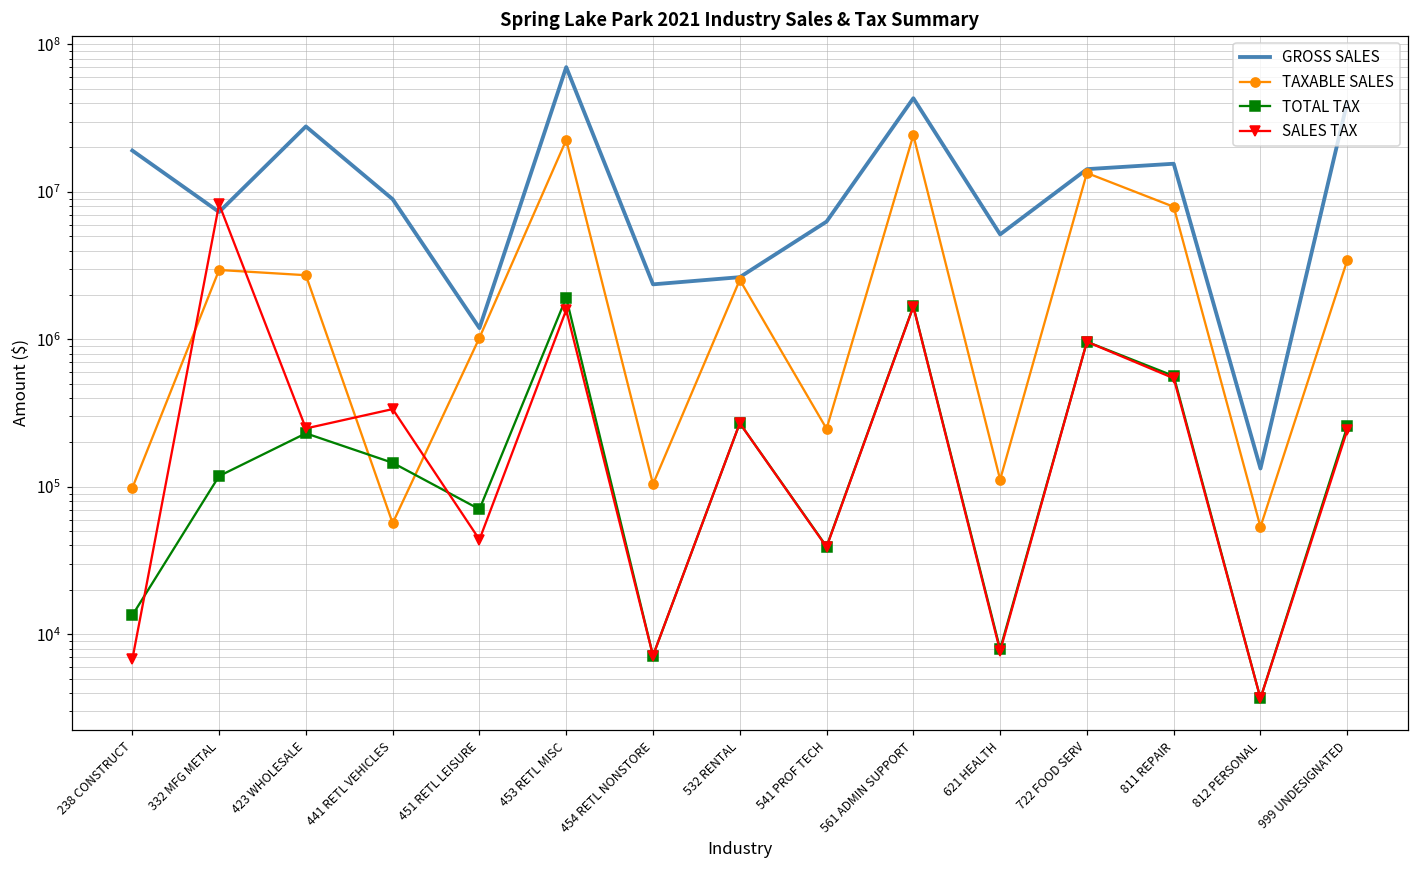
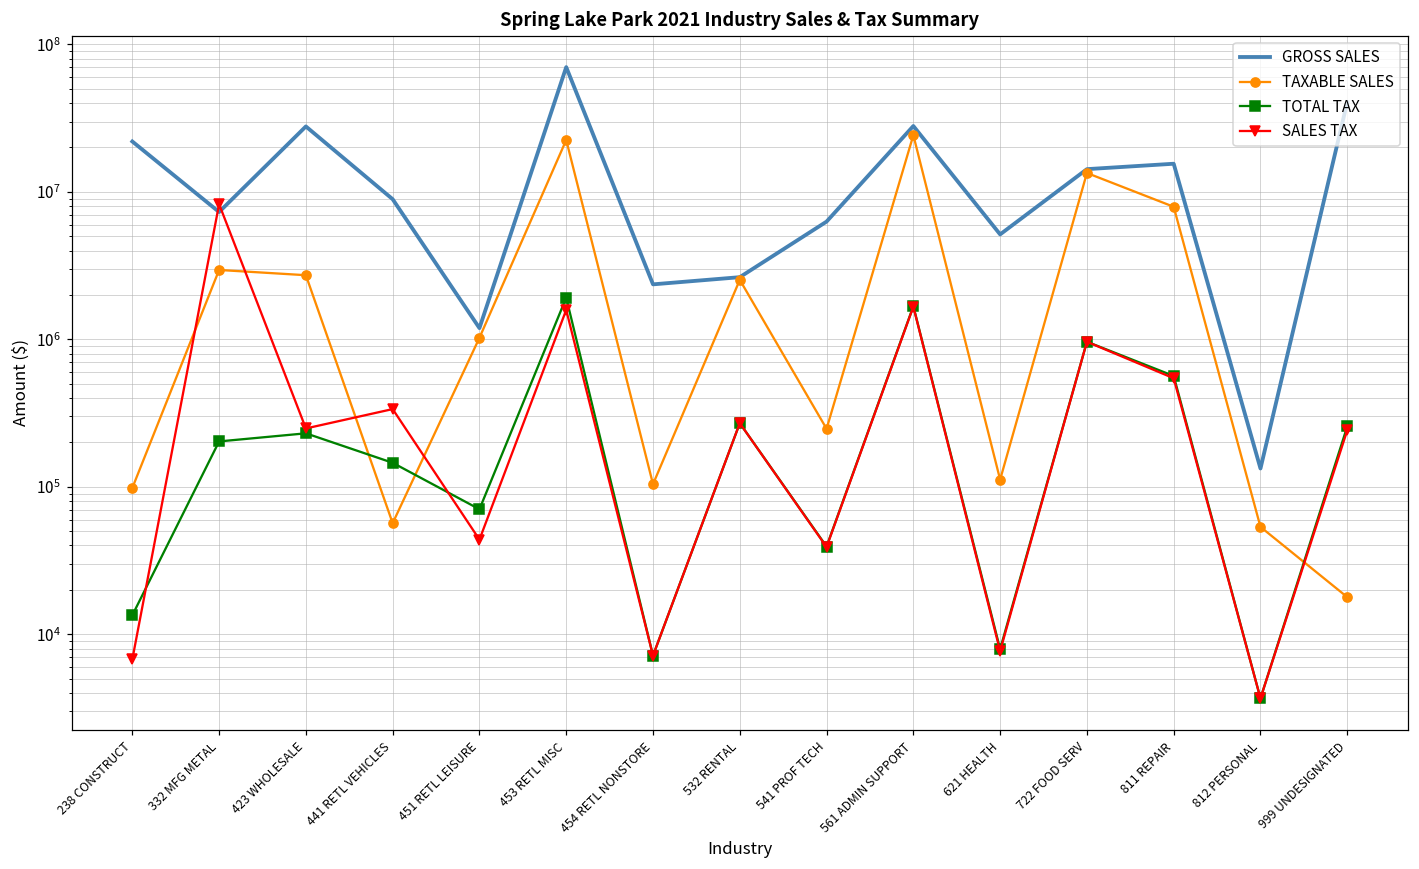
GROSS SALES, 238 CONSTRUCT: 19000000 -> 22000000
TOTAL TAX, 332 MFG METAL: 120000 -> 200000
GROSS SALES, 561 ADMIN SUPPORT: 43000000 -> 28000000
TAXABLE SALES, 999 UNDESIGNATED: 3400000 -> 18000
